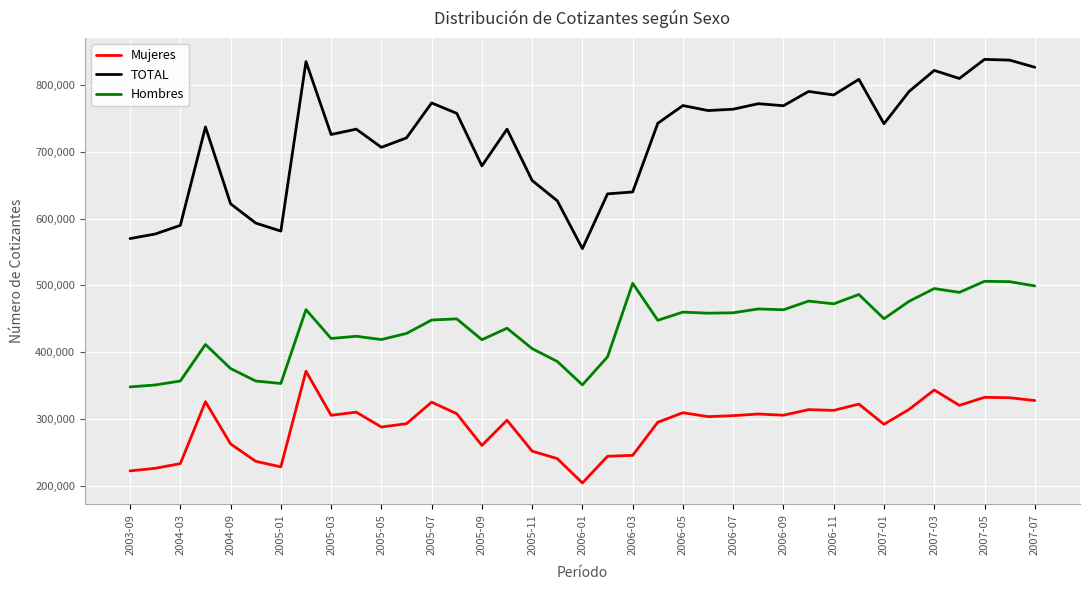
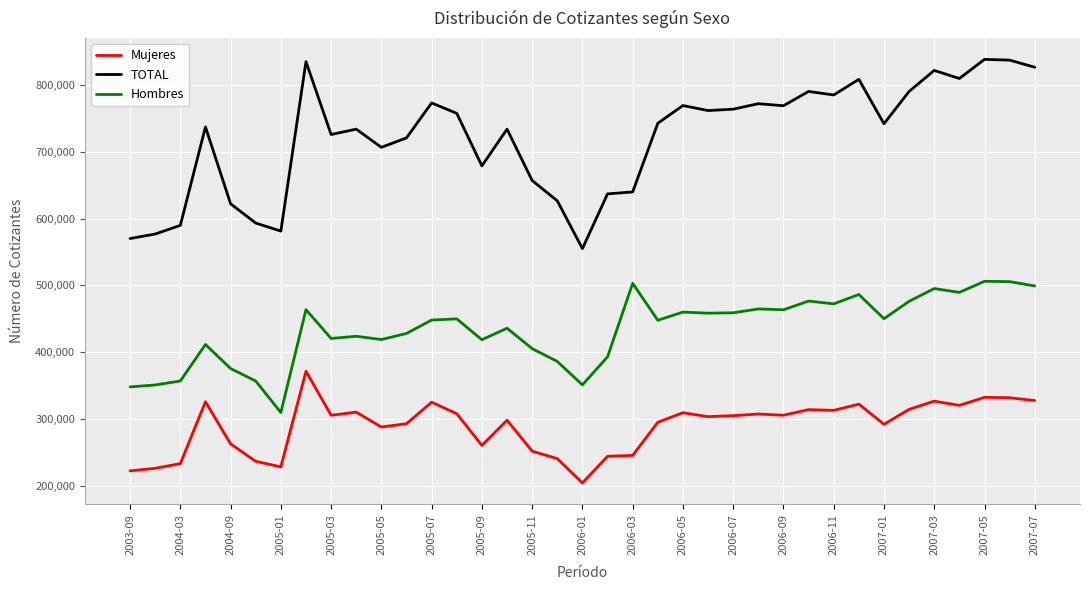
Hombres, 2005-01: 350,000 -> 310,000
Mujeres, 2007-03: 340,000 -> 330,000
